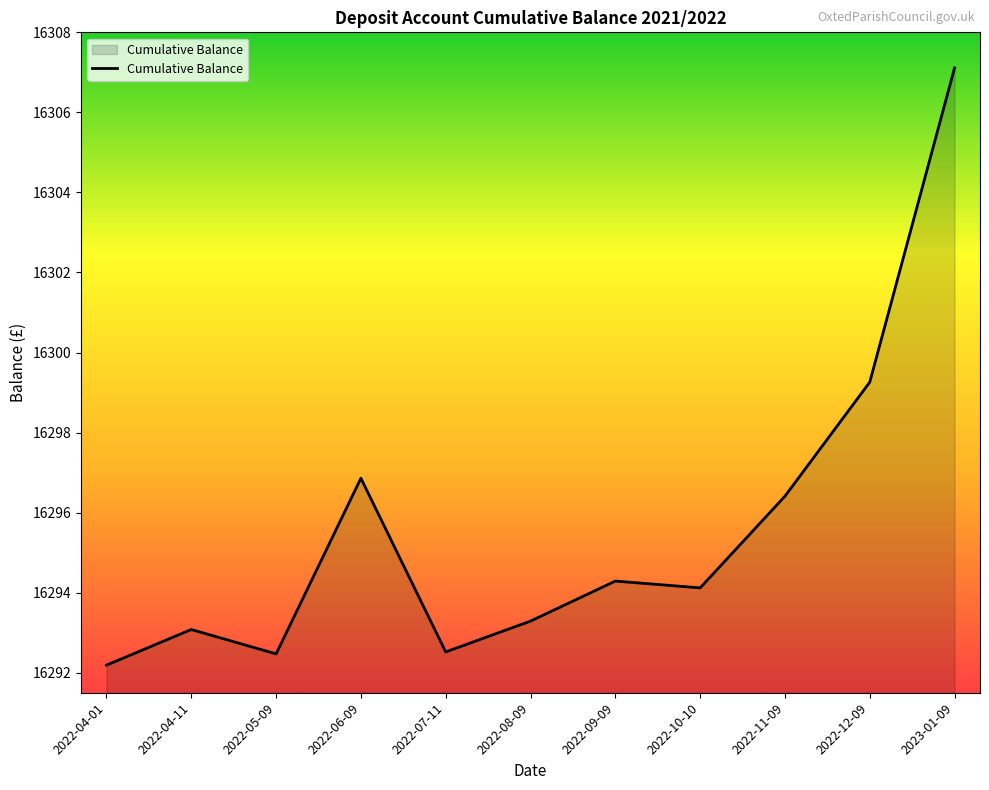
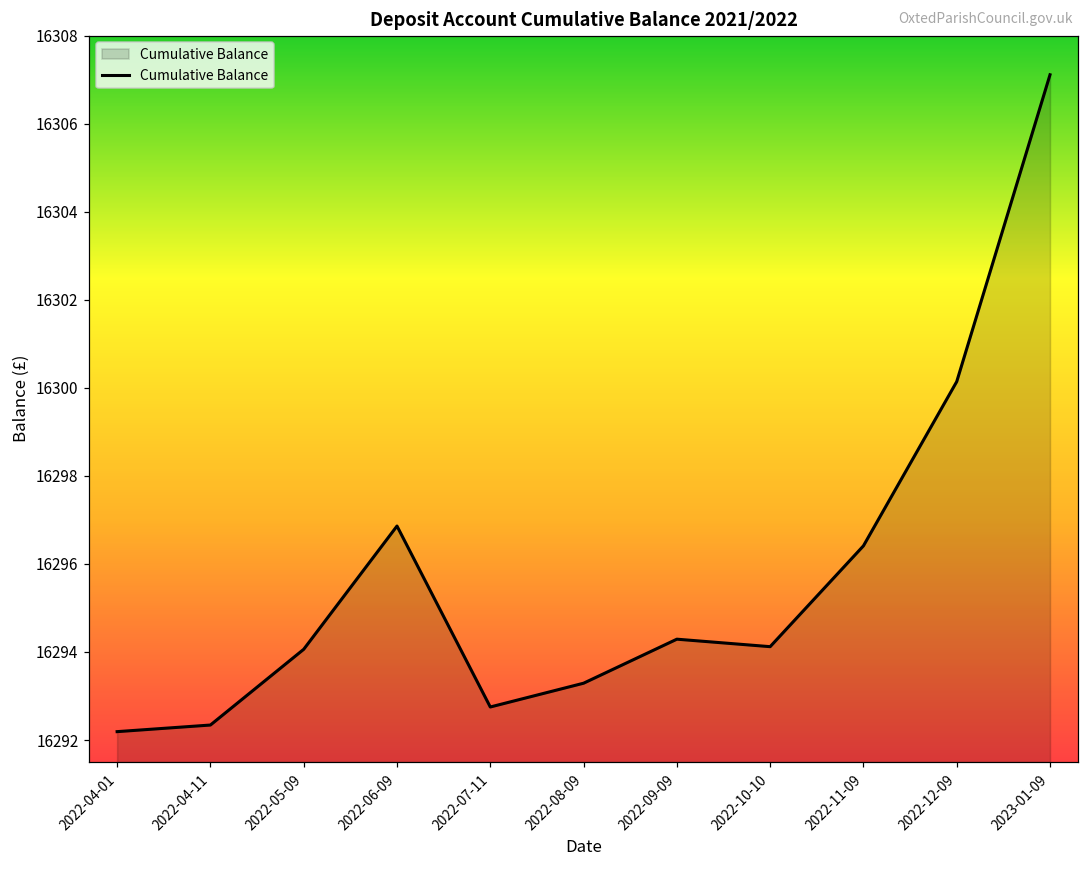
2022-04-11: 16293.1 -> 16292.3
2022-05-09: 16292.5 -> 16294.1
2022-07-11: 16292.5 -> 16292.8
2022-12-09: 16299.3 -> 16300.1
